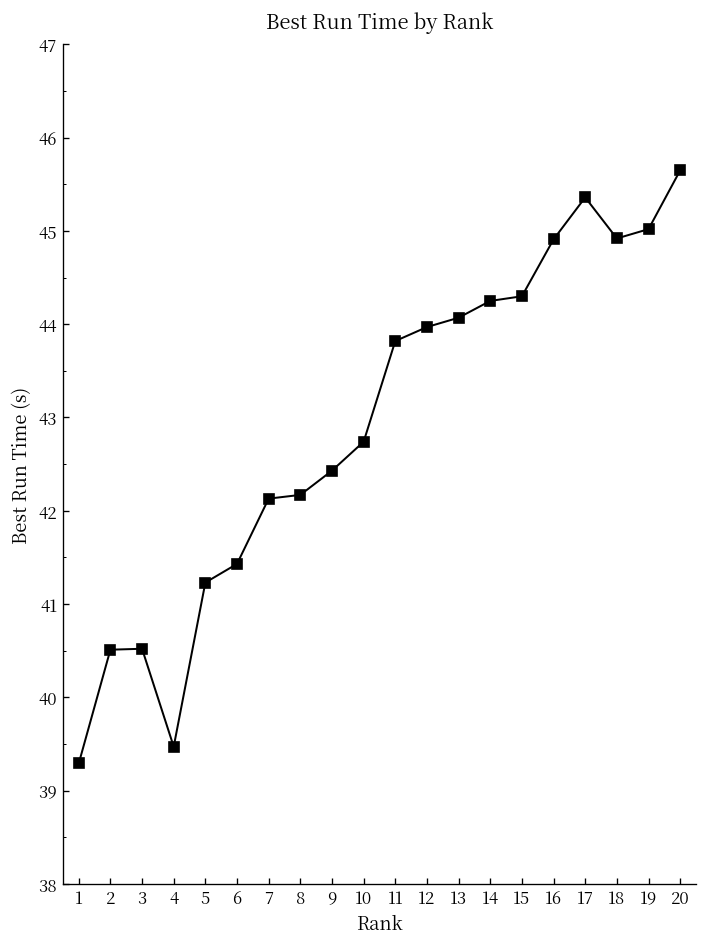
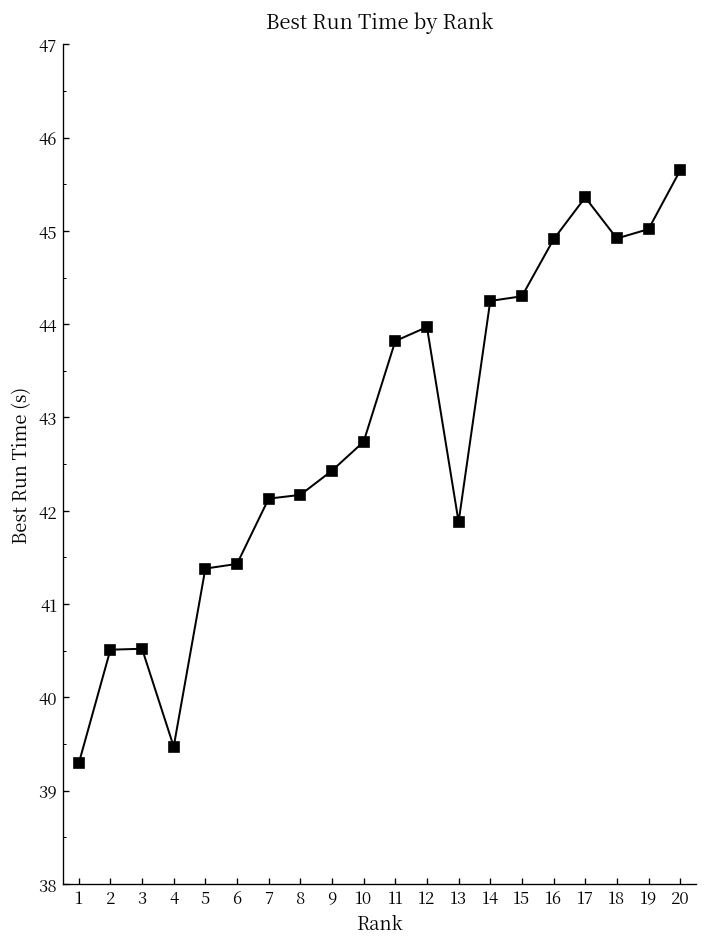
5: 41.2 -> 41.4
13: 44.1 -> 41.9
